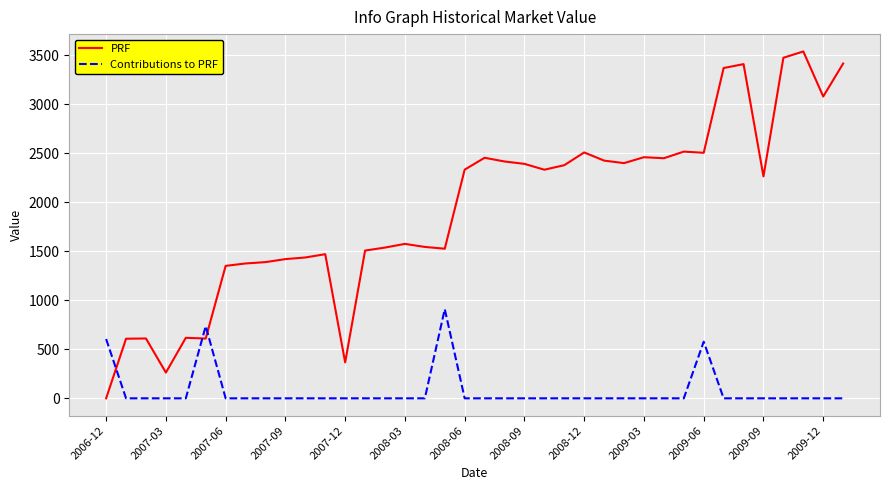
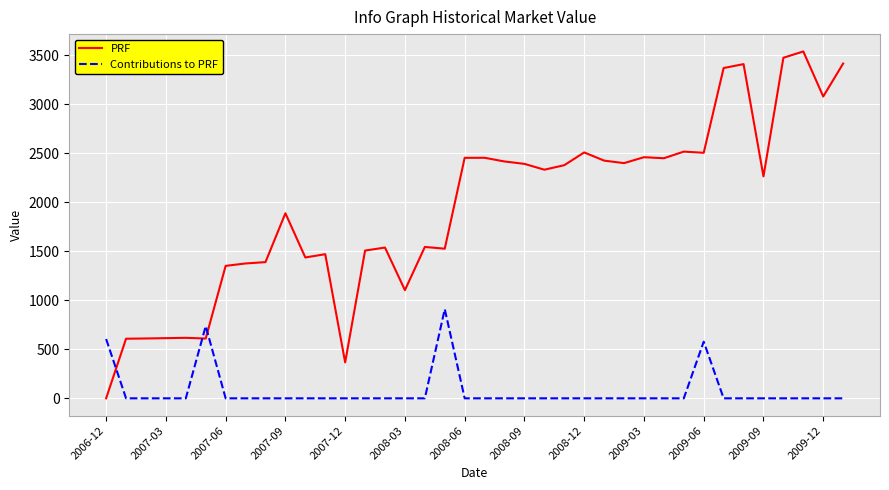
PRF, 2007-03: 300 -> 600
PRF, 2007-09: 1400 -> 1900
PRF, 2008-03: 1600 -> 1100
PRF, 2008-06: 2300 -> 2500
